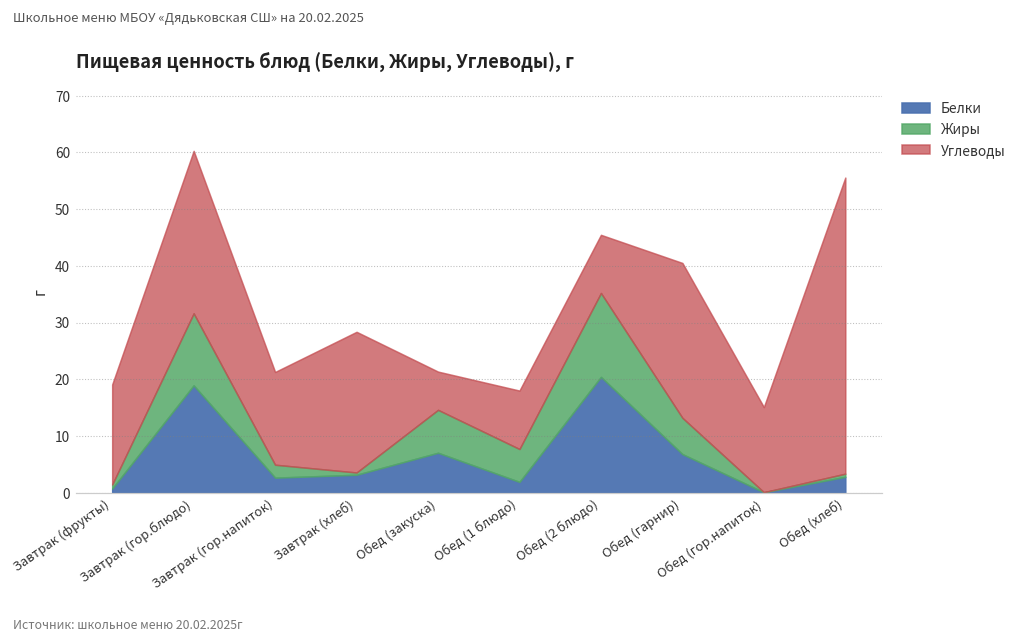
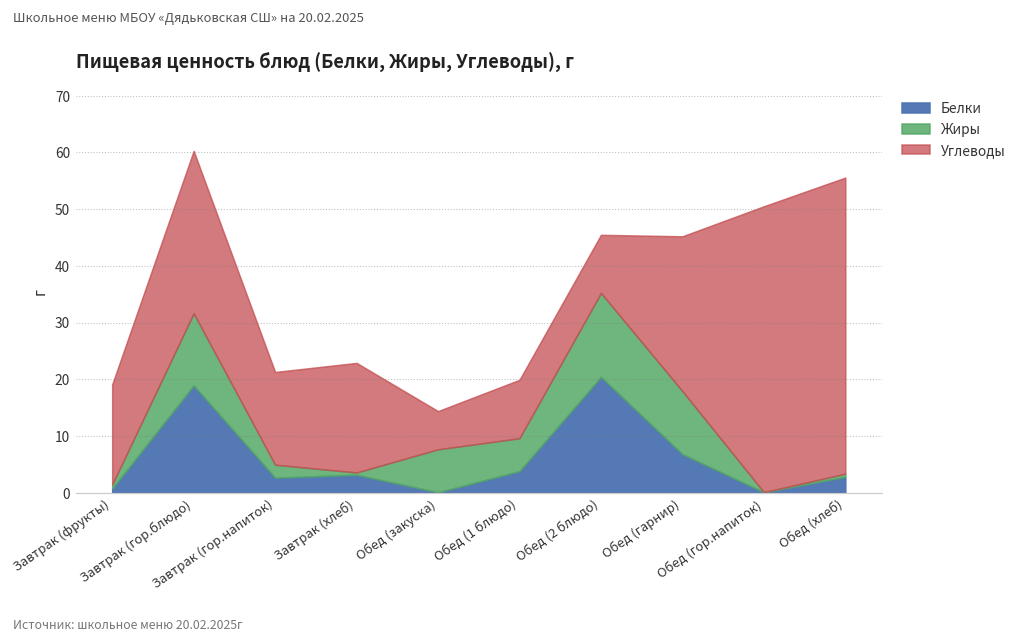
Углеводы, Завтрак (хлеб): 25 -> 19
Белки, Обед (закуска): 7 -> 0
Белки, Обед (1 блюдо): 2 -> 4
Жиры, Обед (гарнир): 6 -> 11
Углеводы, Обед (гор.напиток): 15 -> 50
